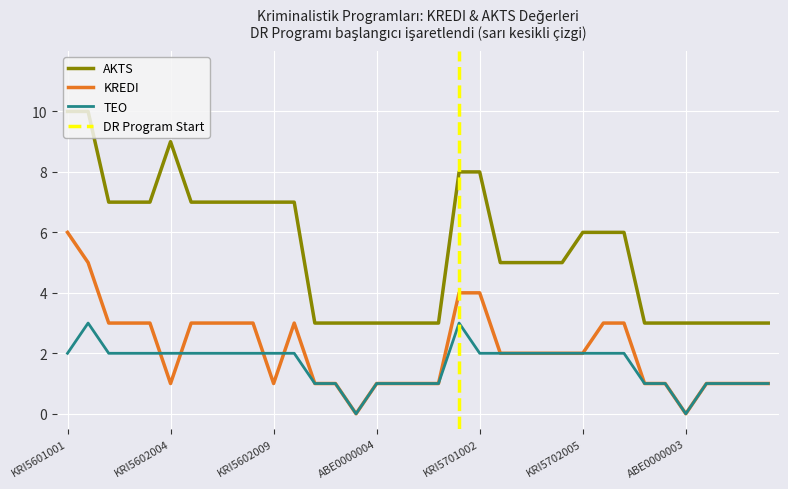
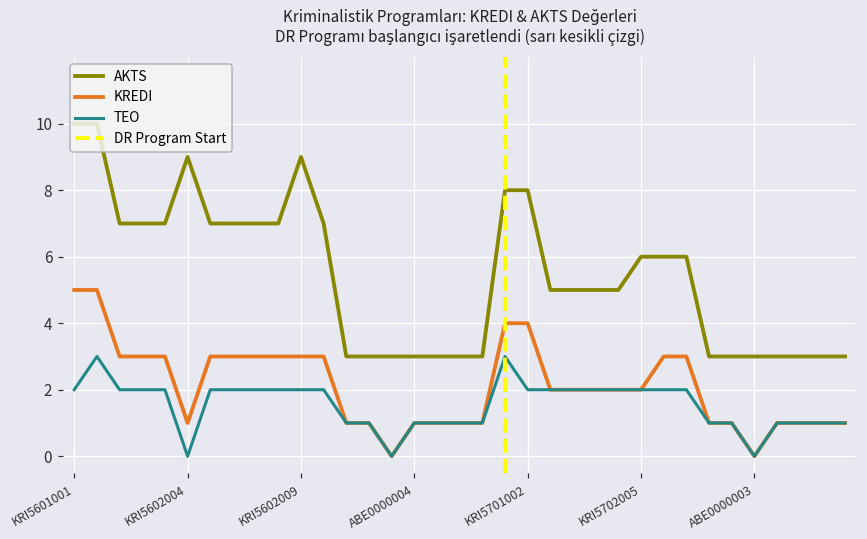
KREDI, KRI5601001: 6 -> 5
TEO, KRI5602004: 2 -> 0
AKTS, KRI5602009: 7 -> 9
KREDI, KRI5602009: 1 -> 3
